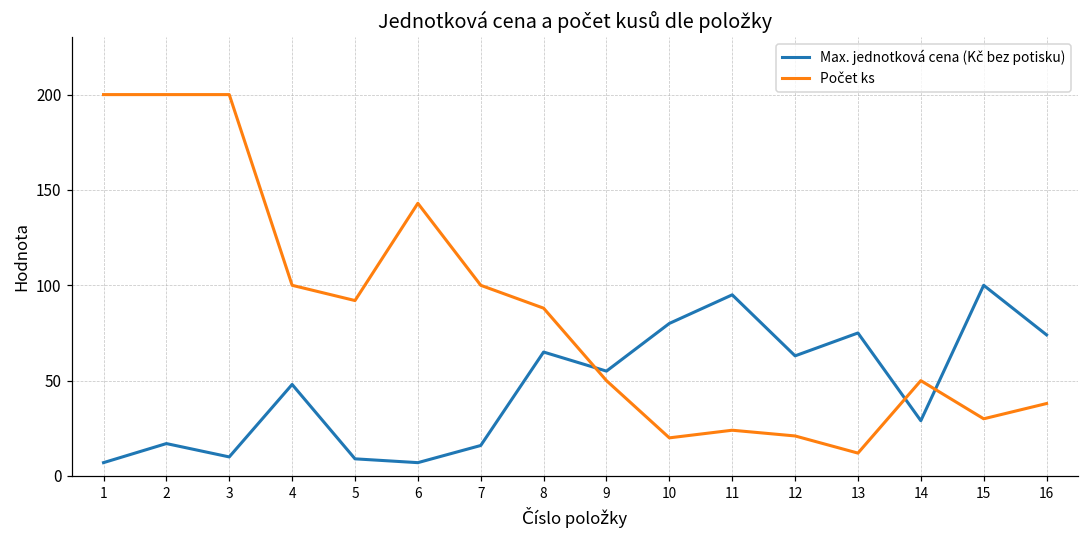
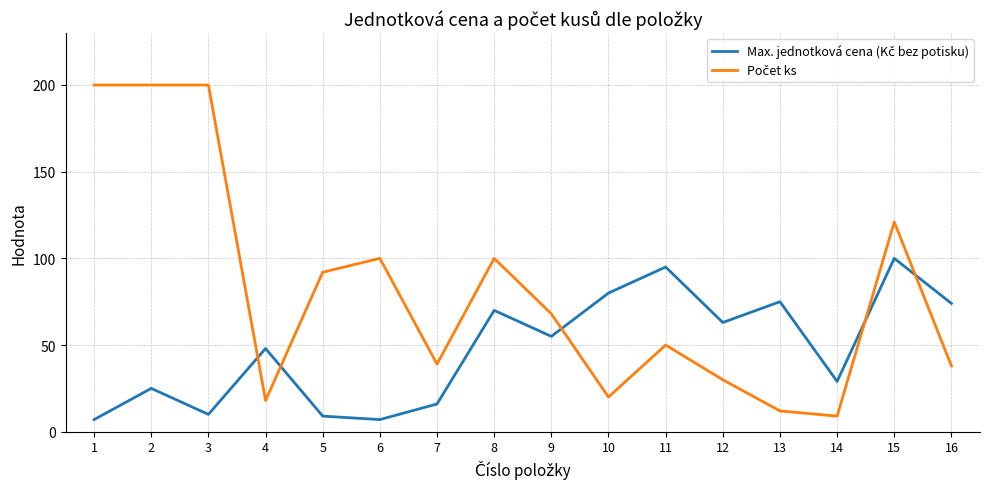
Max. jednotková cena (Kč bez potisku), 2: 17 -> 25
Počet ks, 4: 100 -> 18
Počet ks, 6: 143 -> 100
Počet ks, 7: 100 -> 39
Max. jednotková cena (Kč bez potisku), 8: 65 -> 70
Počet ks, 8: 88 -> 100
Počet ks, 9: 50 -> 68
Počet ks, 11: 24 -> 50
Počet ks, 12: 21 -> 30
Počet ks, 14: 50 -> 9
Počet ks, 15: 30 -> 121
